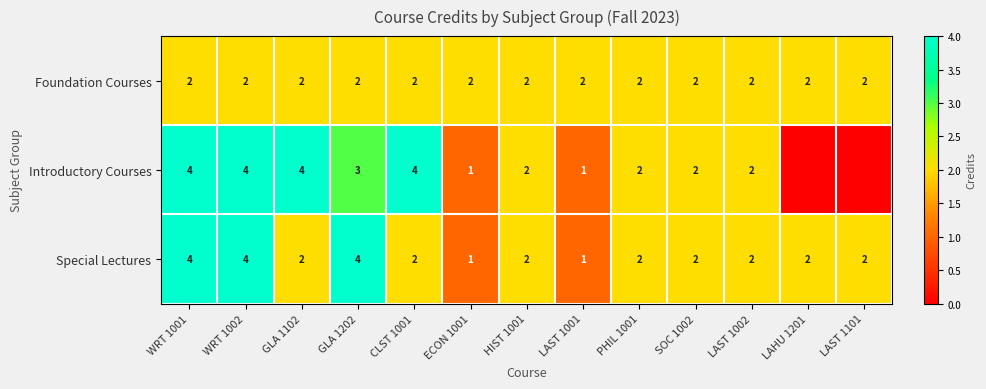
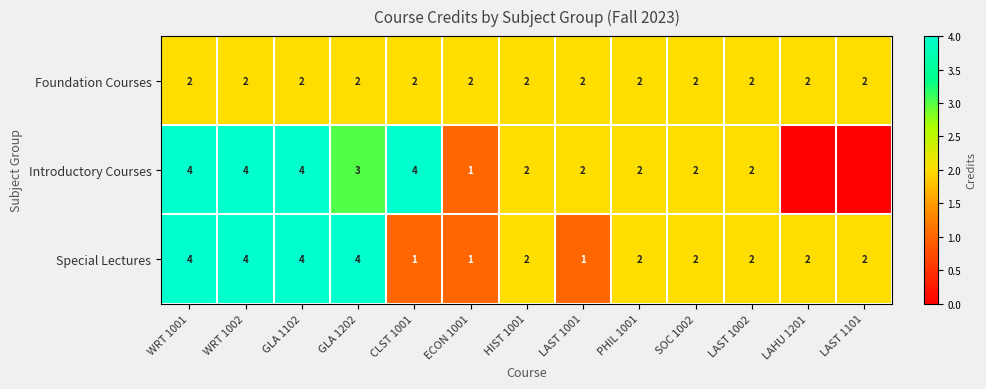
Introductory Courses, LAST 1001: 1 -> 2
Special Lectures, GLA 1102: 2 -> 4
Special Lectures, CLST 1001: 2 -> 1
